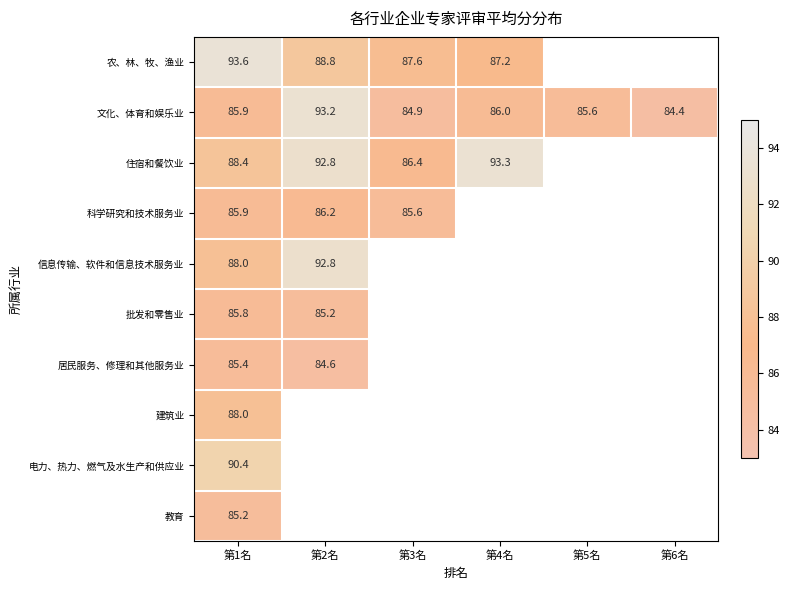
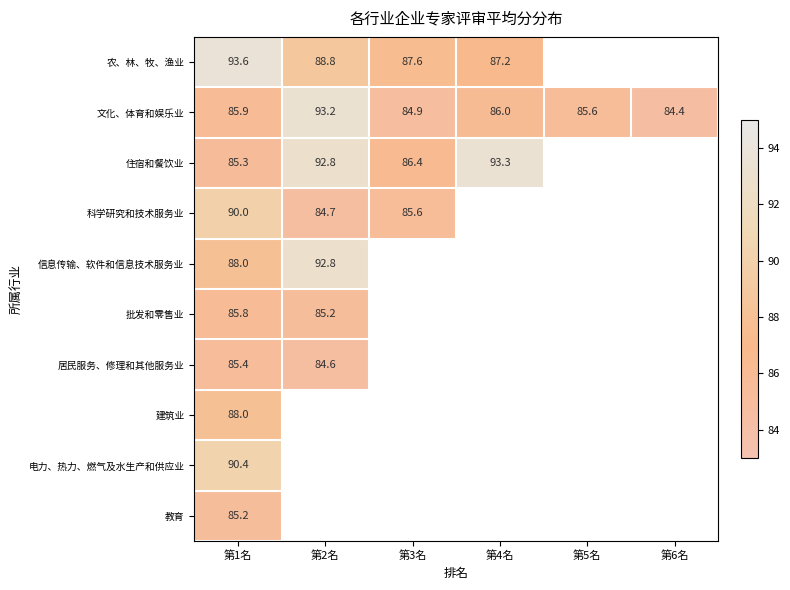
住宿和餐饮业, 第1名: 88.4 -> 85.3
科学研究和技术服务业, 第1名: 85.9 -> 90.0
科学研究和技术服务业, 第2名: 86.2 -> 84.7
